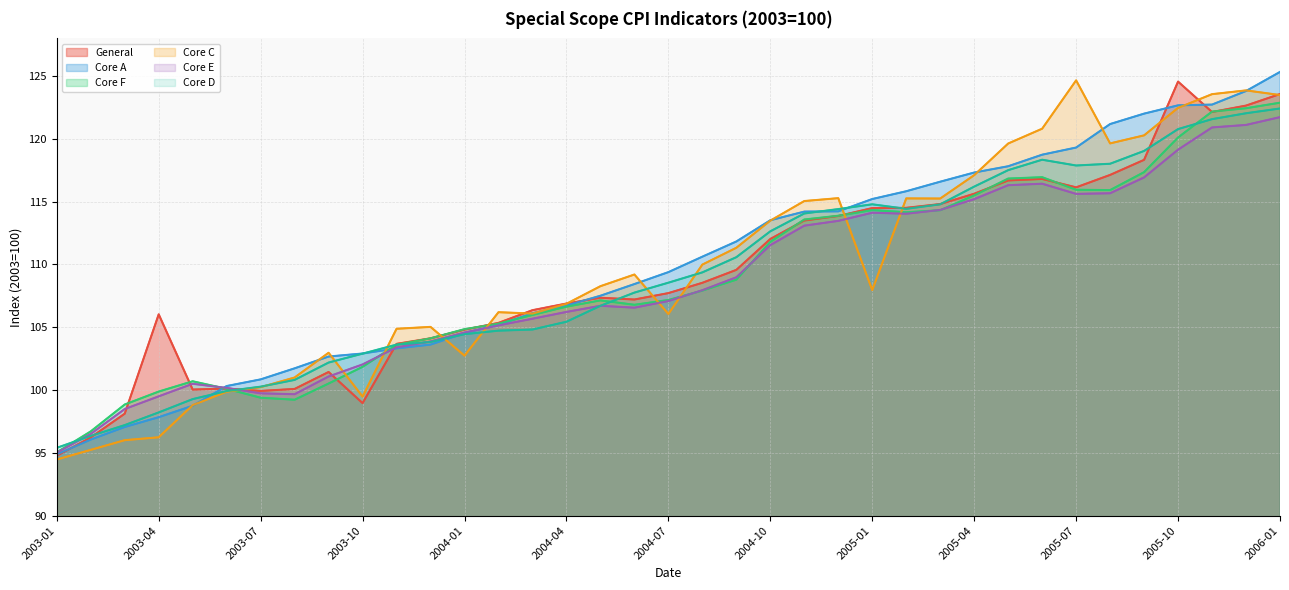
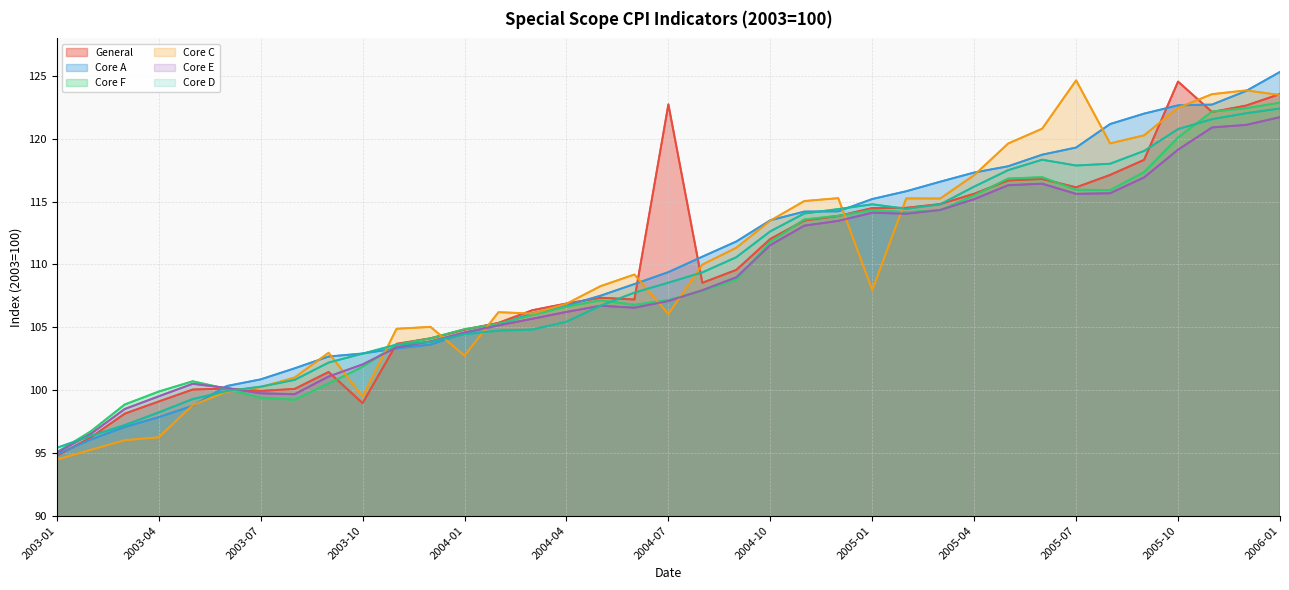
General, 2003-04: 106.0 -> 99.1
General, 2004-07: 107.7 -> 122.8
